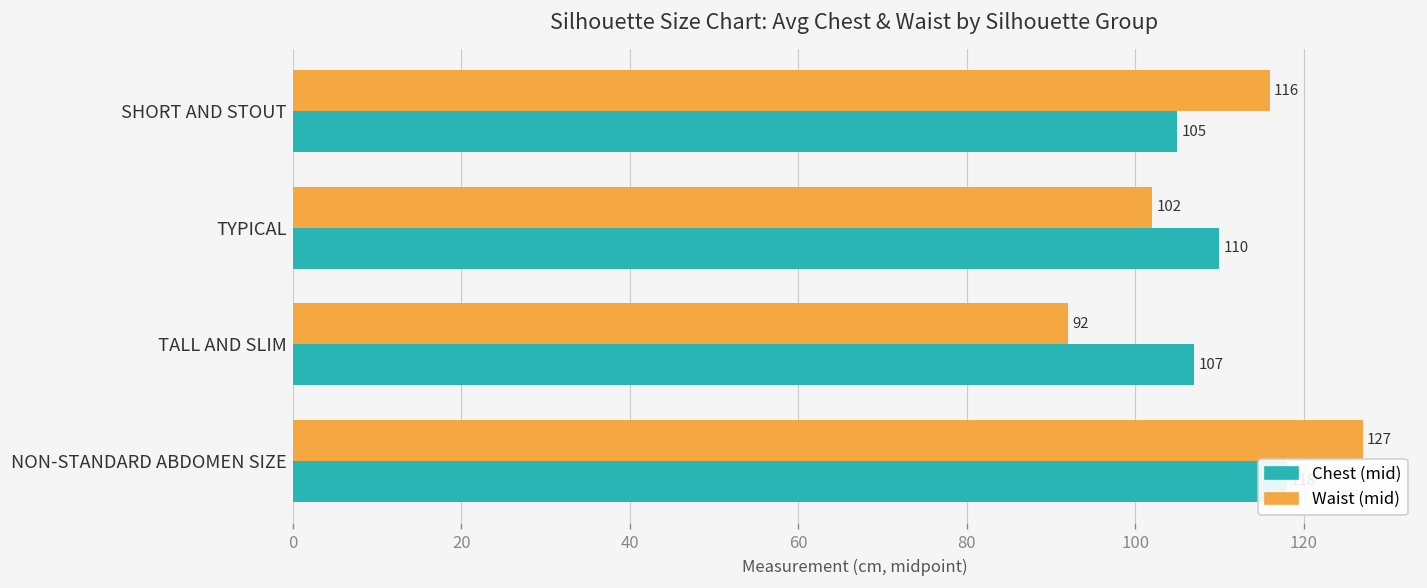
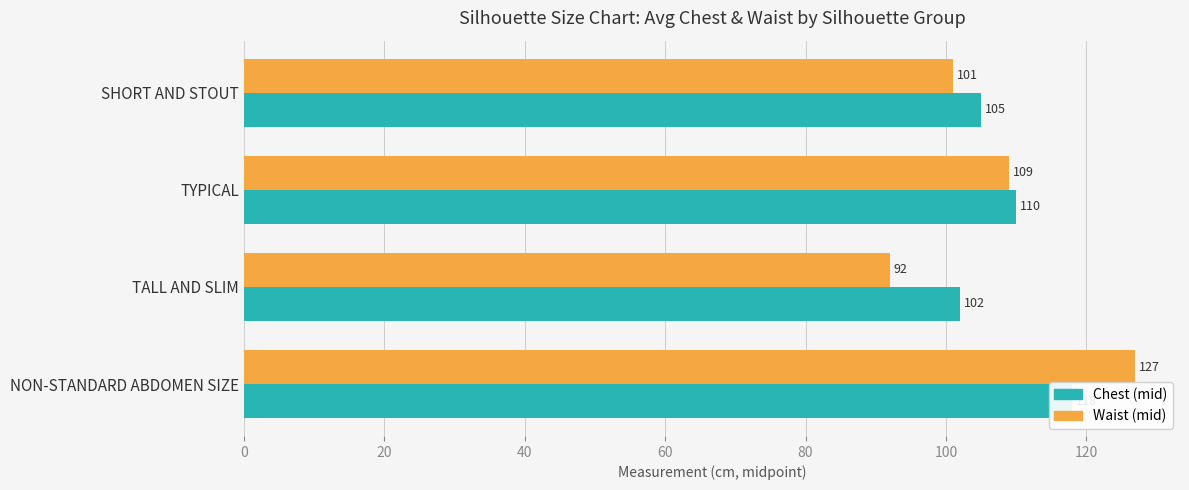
Waist (mid), SHORT AND STOUT: 116 -> 101
Waist (mid), TYPICAL: 102 -> 109
Chest (mid), TALL AND SLIM: 107 -> 102
